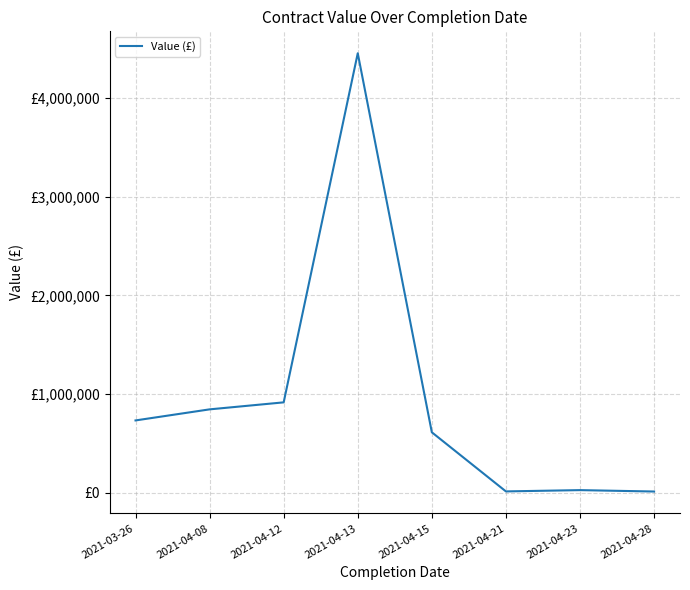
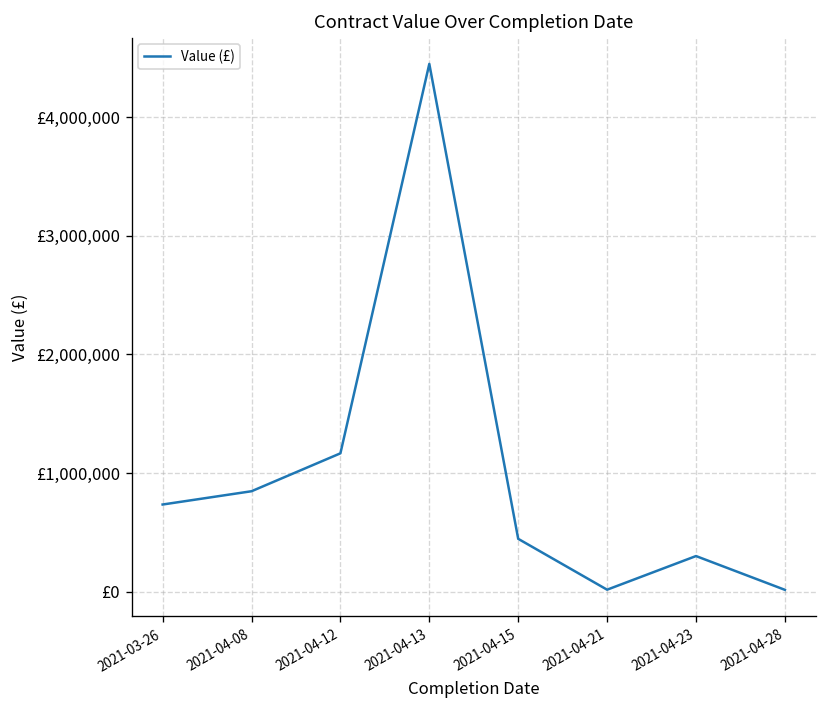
2021-04-12: £900,000 -> £1,200,000
2021-04-15: £600,000 -> £400,000
2021-04-23: £0 -> £300,000
